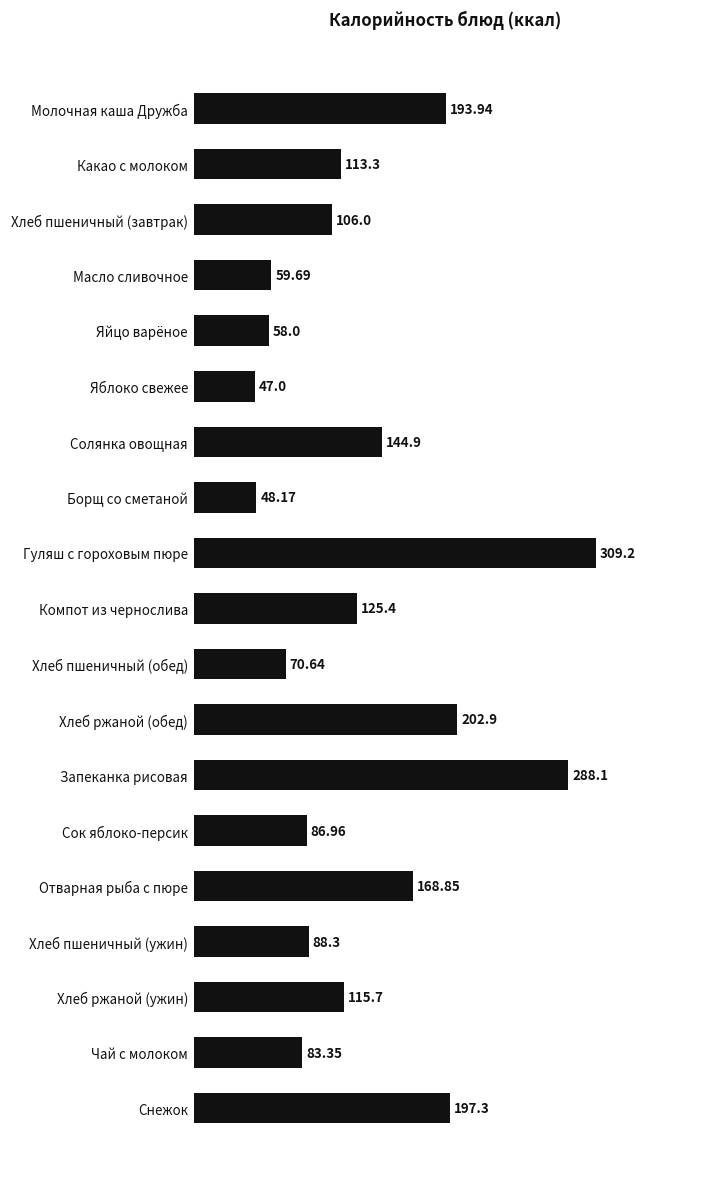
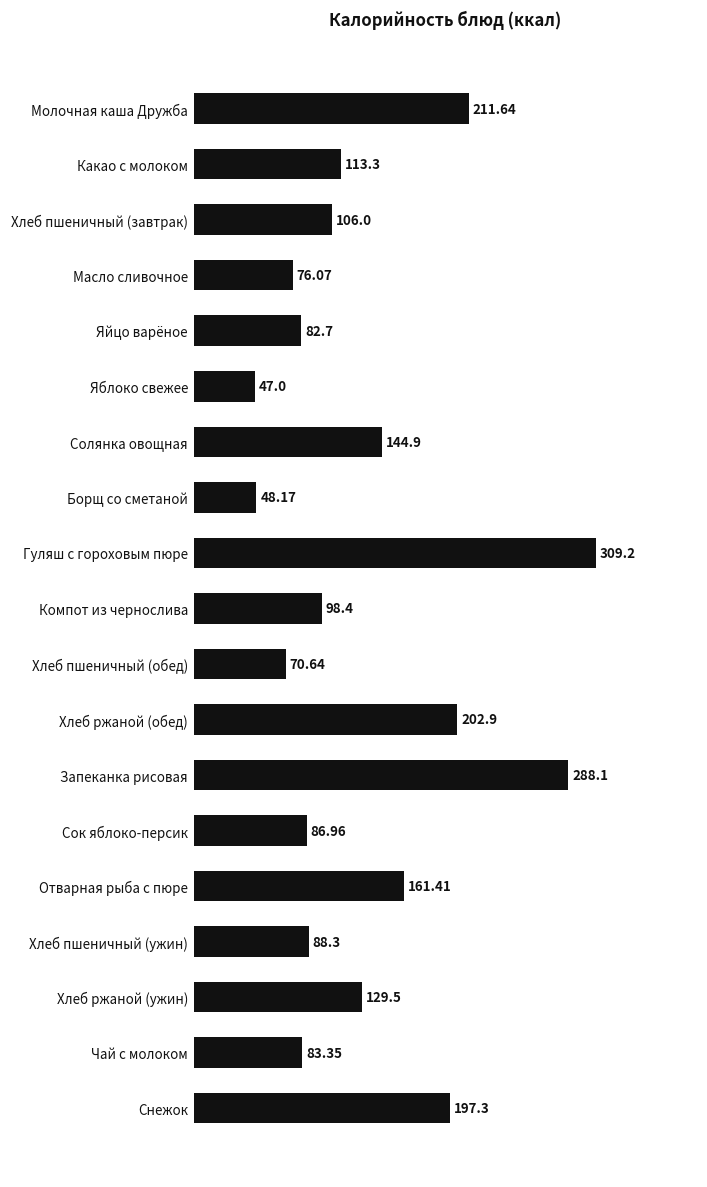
Молочная каша Дружба: 193.94 -> 211.64
Масло сливочное: 59.69 -> 76.07
Яйцо варёное: 58.0 -> 82.7
Компот из чернослива: 125.4 -> 98.4
Отварная рыба с пюре: 168.85 -> 161.41
Хлеб ржаной (ужин): 115.7 -> 129.5
